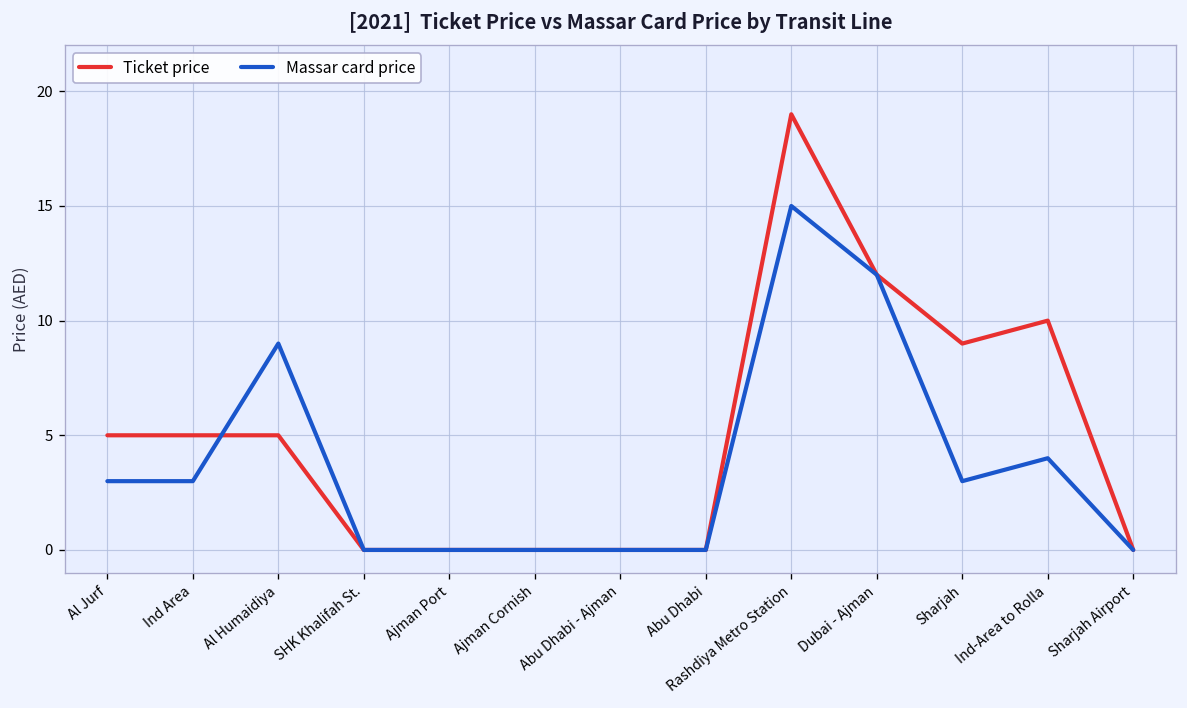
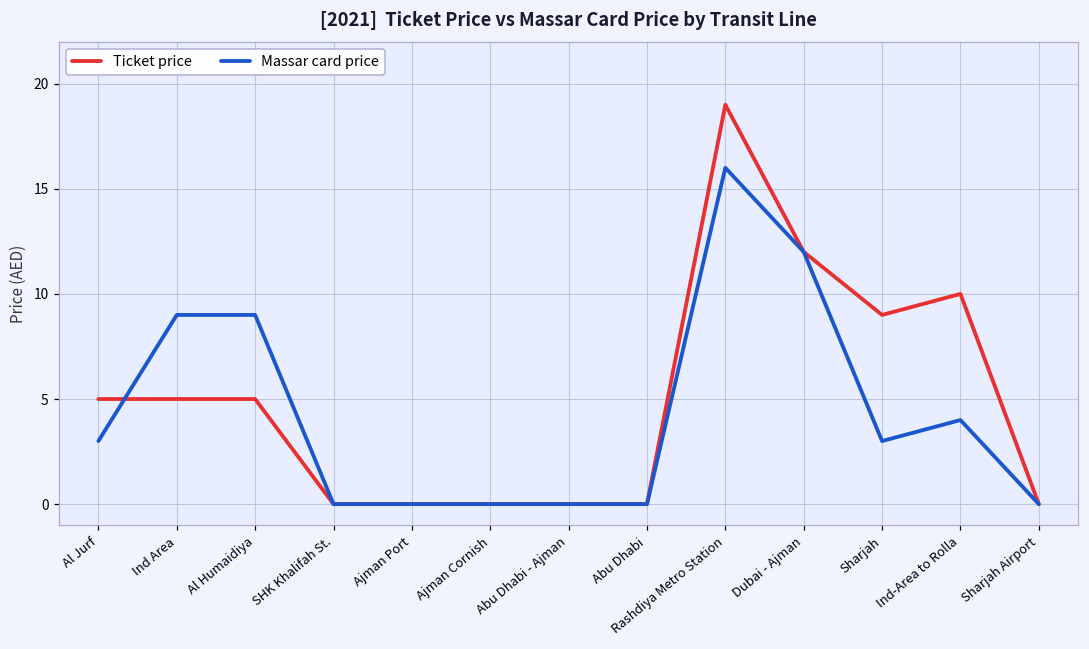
Massar card price, Ind Area: 3 -> 9
Massar card price, Rashdiya Metro Station: 15 -> 16
